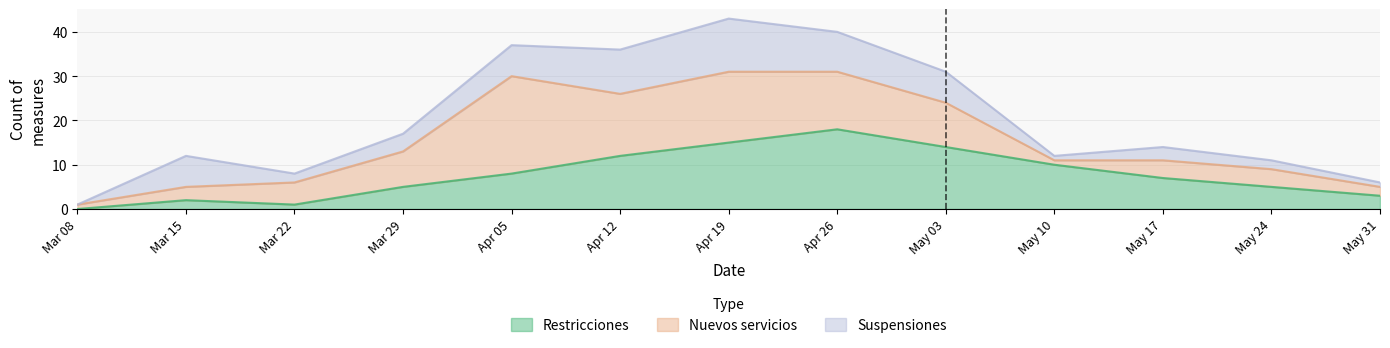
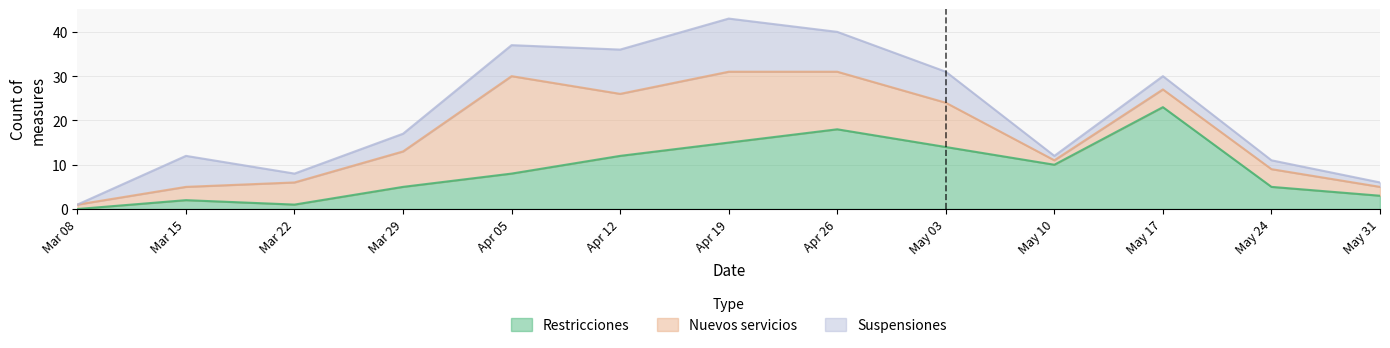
Restricciones, May 17: 7 -> 23
